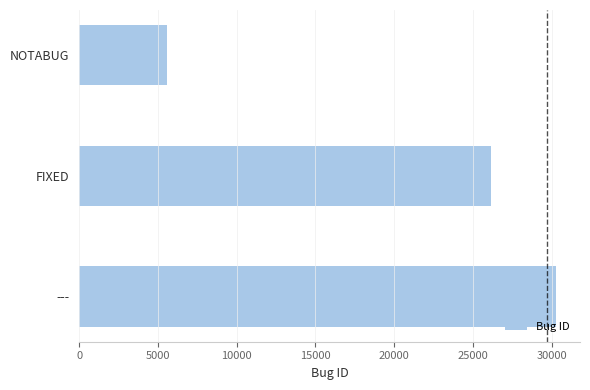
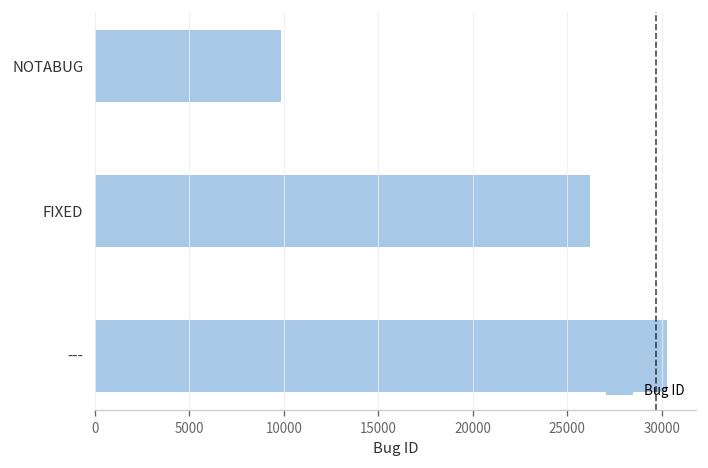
NOTABUG: 5600 -> 9800
